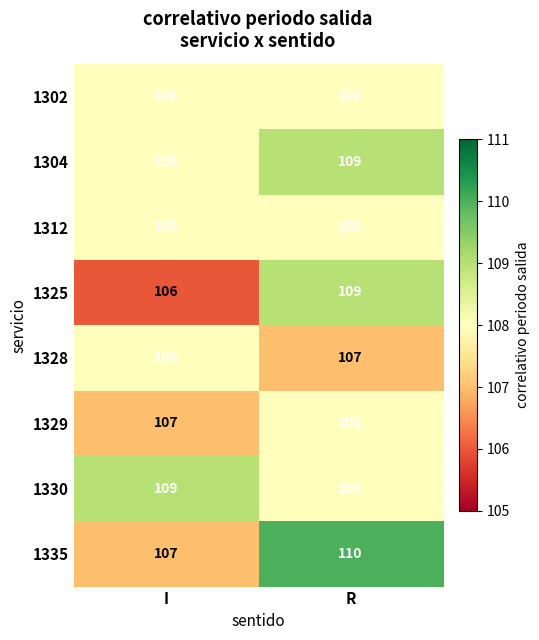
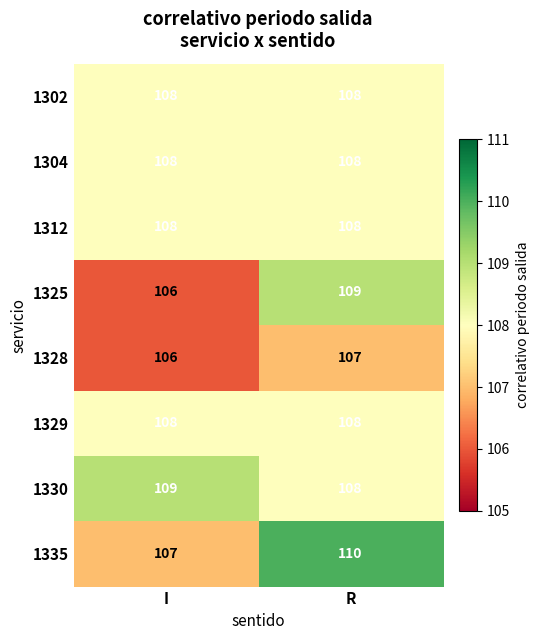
1304, R: 109 -> 108
1328, I: 108 -> 106
1329, I: 107 -> 108
